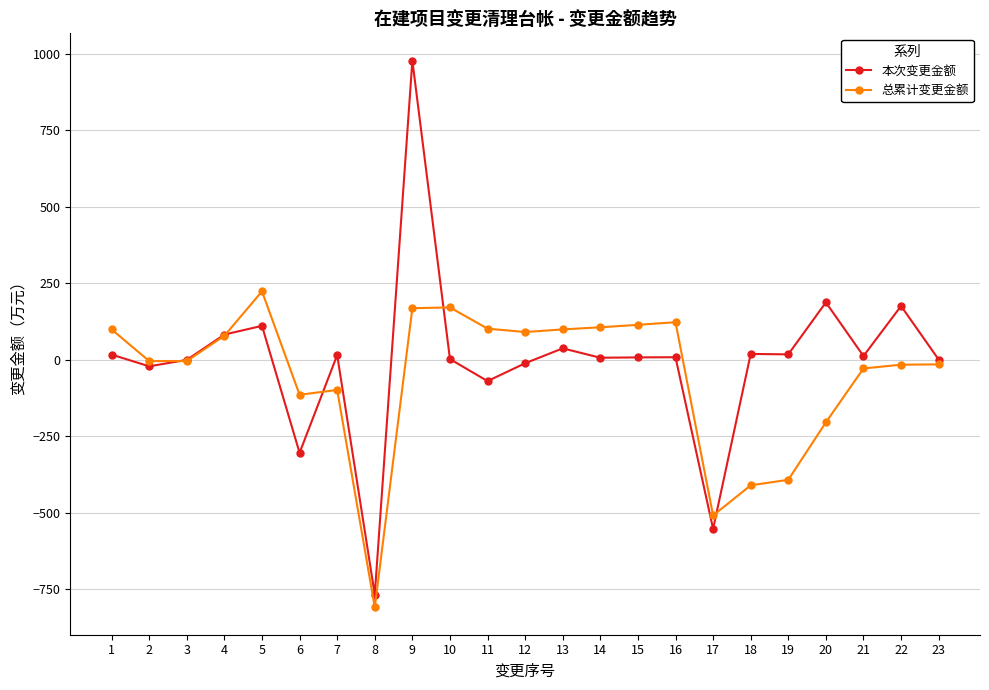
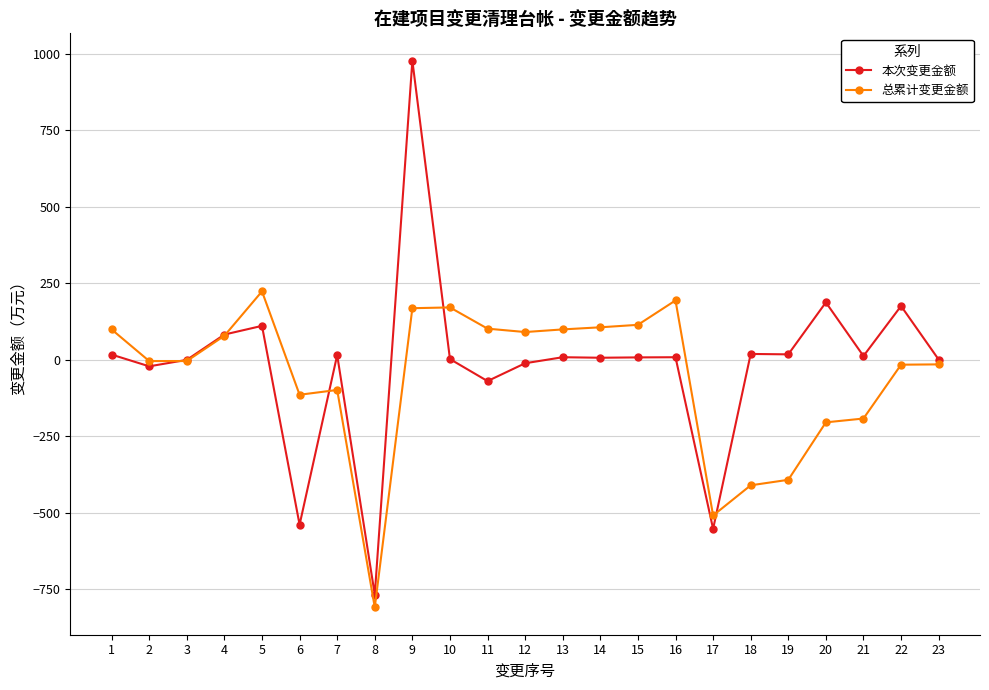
本次变更金额, 6: -300 -> -540
本次变更金额, 13: 40 -> 10
总累计变更金额, 16: 120 -> 190
总累计变更金额, 21: -30 -> -190
